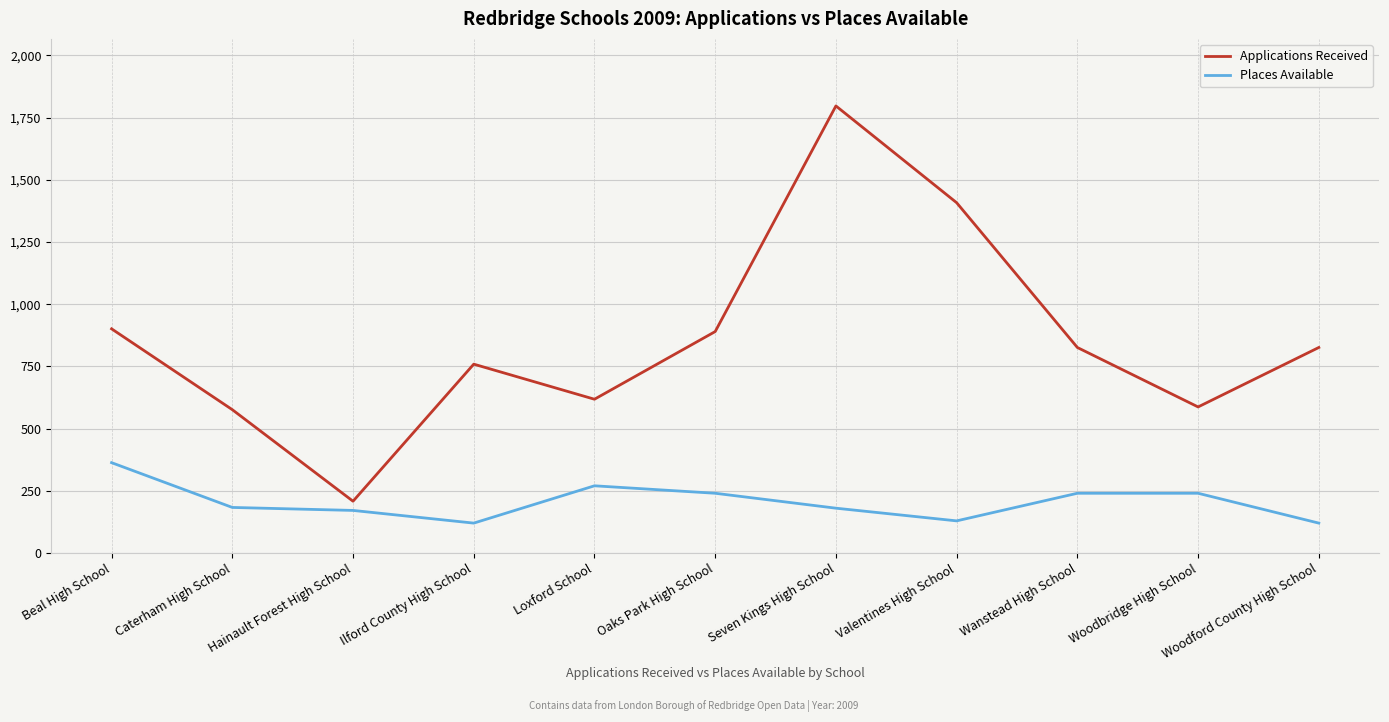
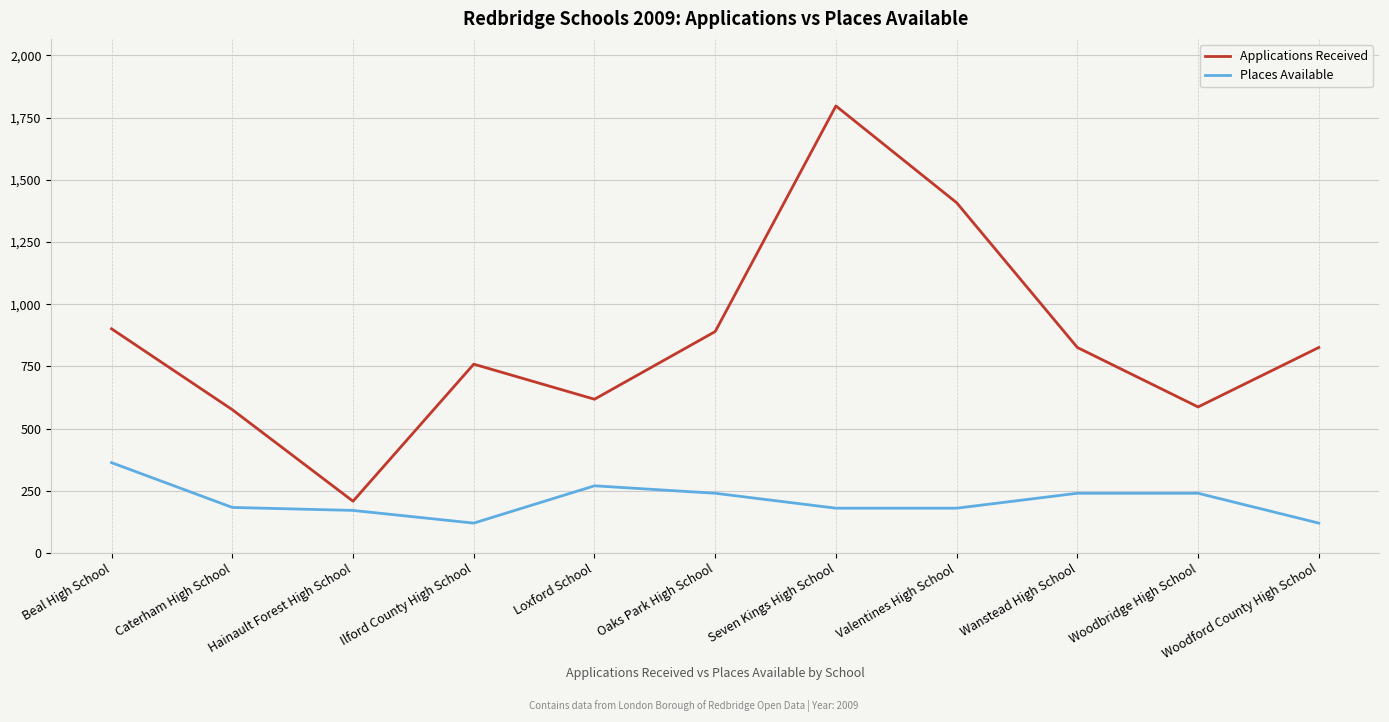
Places Available, Valentines High School: 130 -> 180
